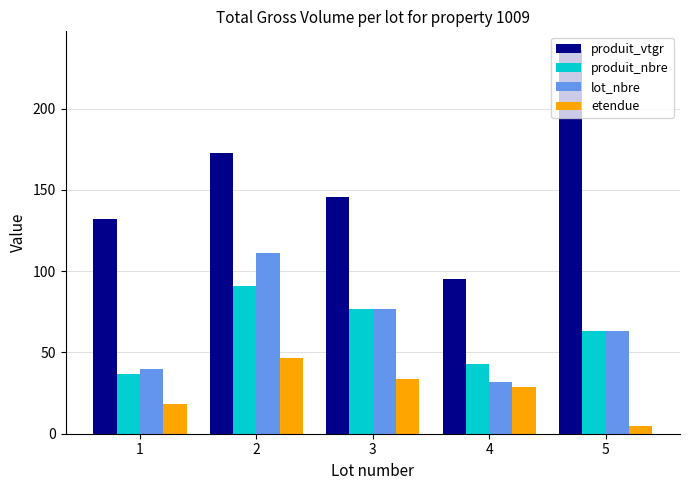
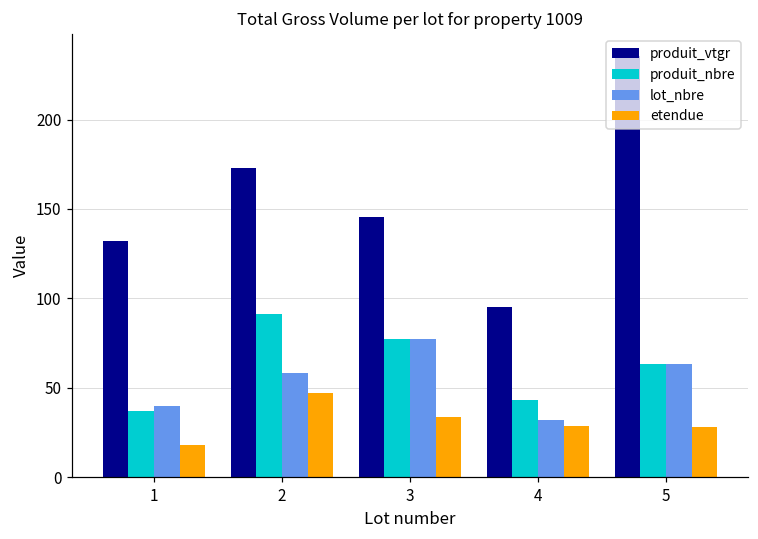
lot_nbre, 2: 111 -> 58
etendue, 5: 5 -> 28
